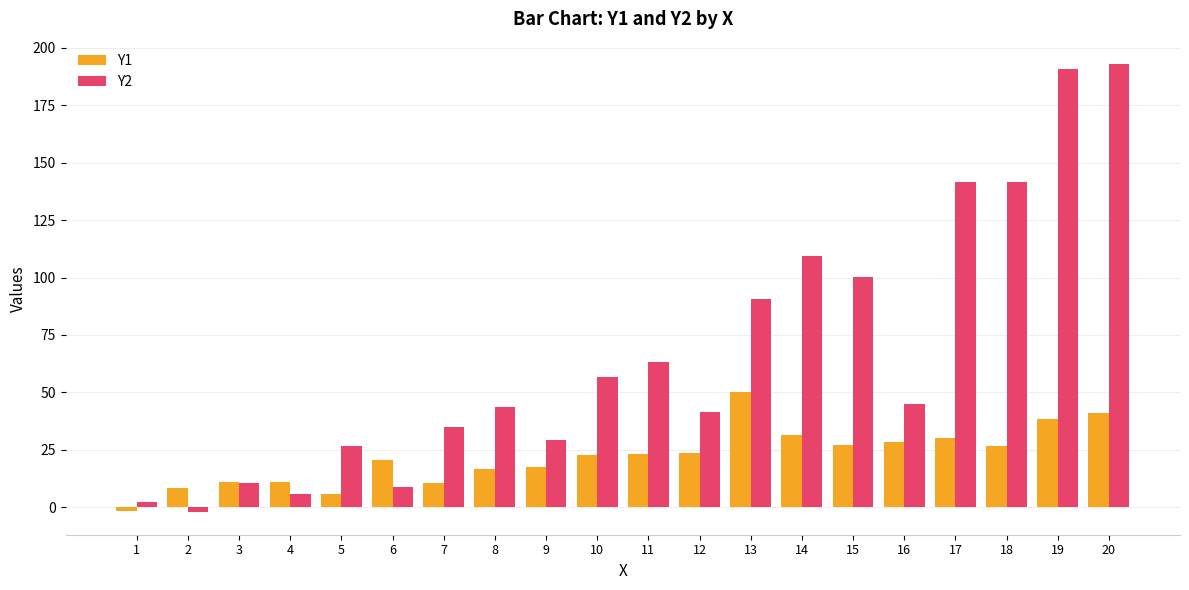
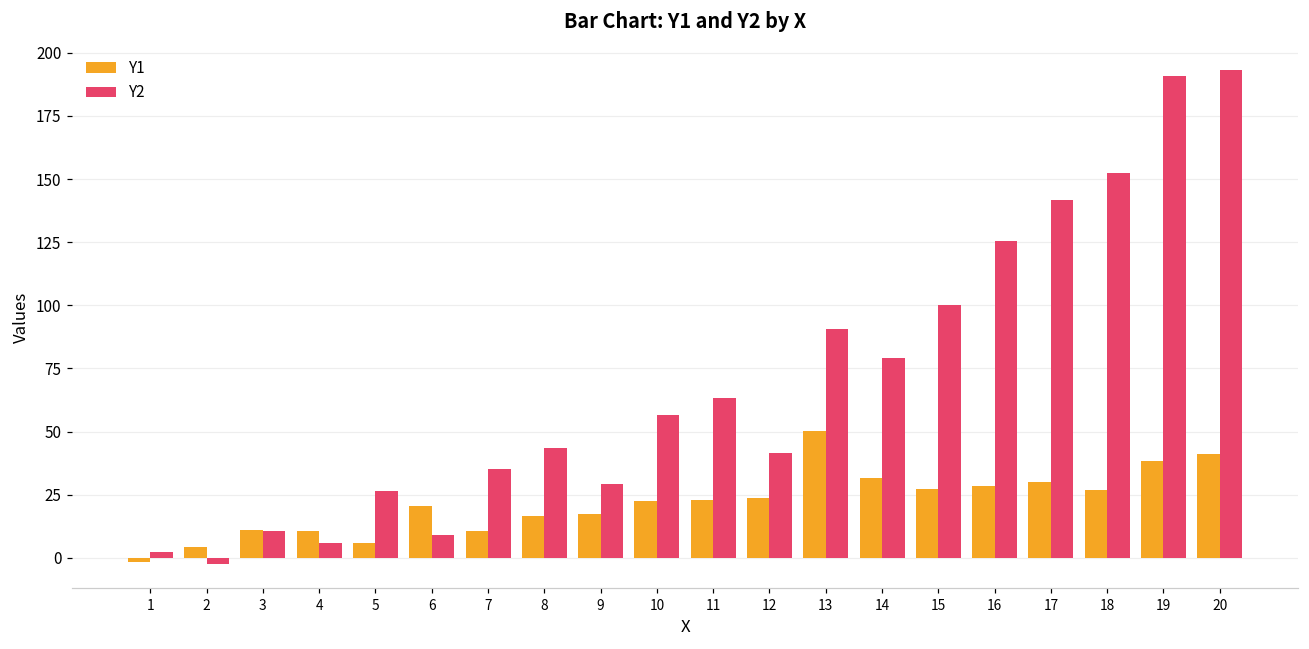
Y1, 2: 8 -> 4
Y2, 14: 110 -> 79
Y2, 16: 45 -> 125
Y2, 18: 142 -> 153
